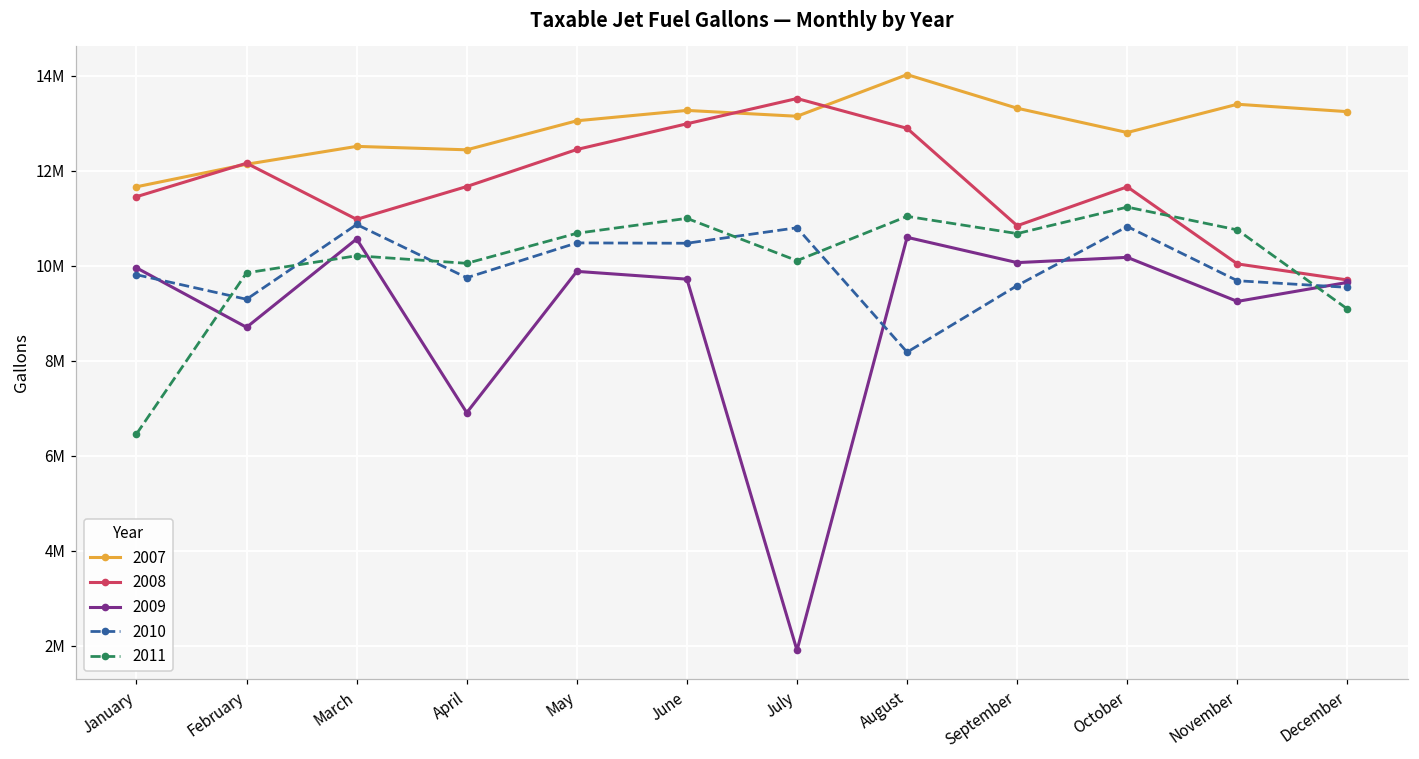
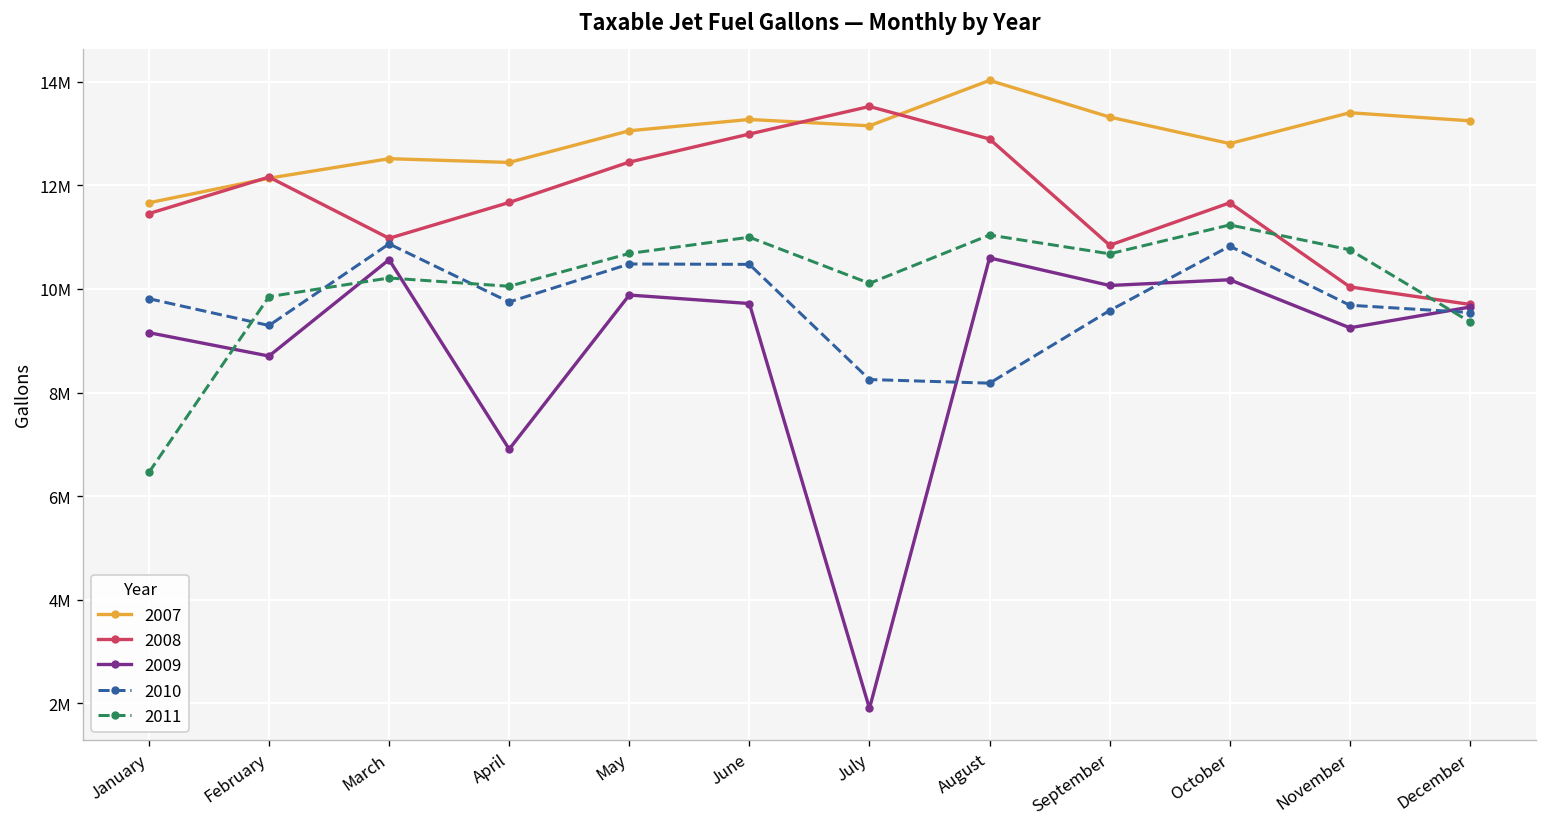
2009, January: 10000000 -> 9200000
2010, July: 10800000 -> 8300000
2011, December: 9100000 -> 9400000
